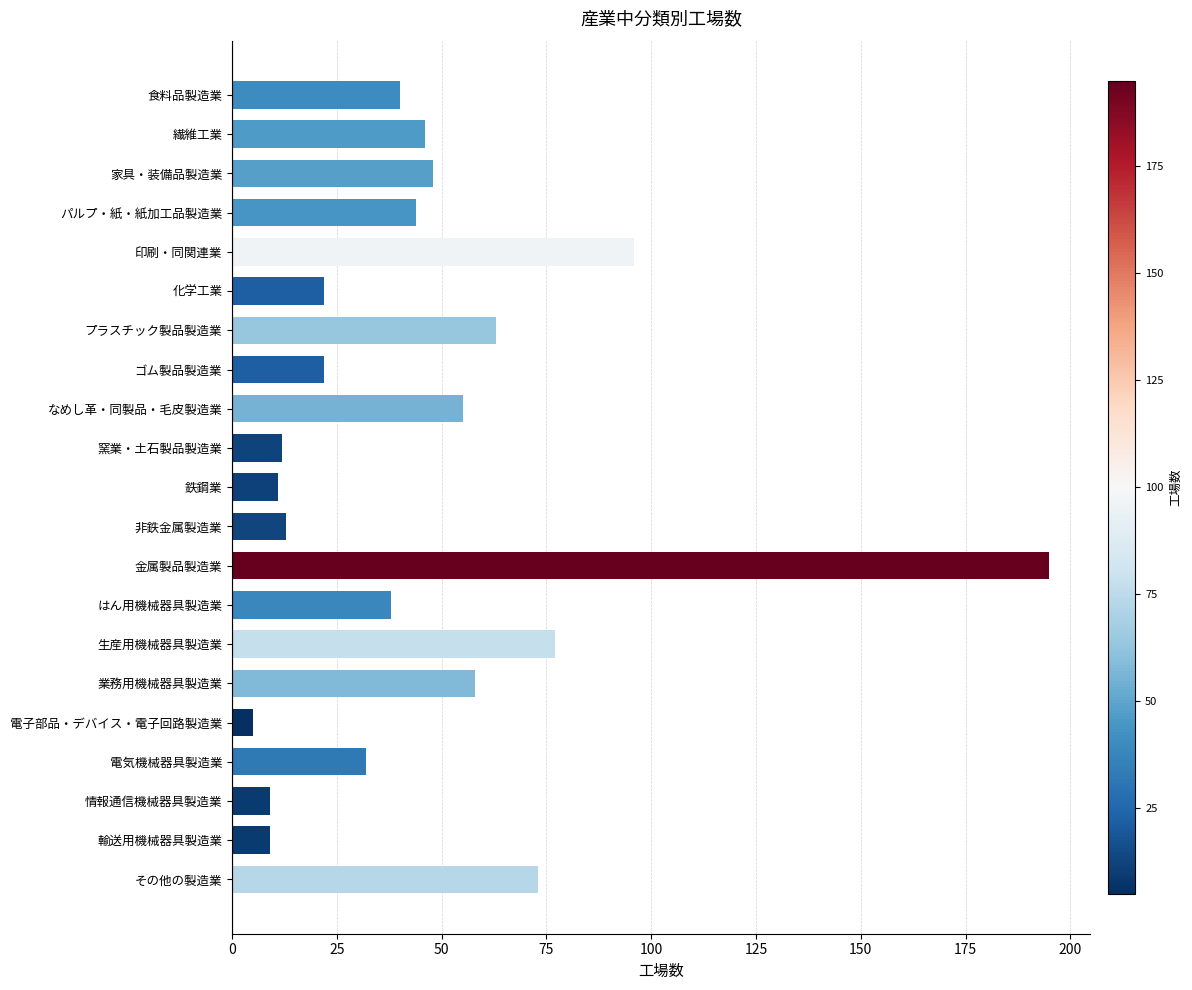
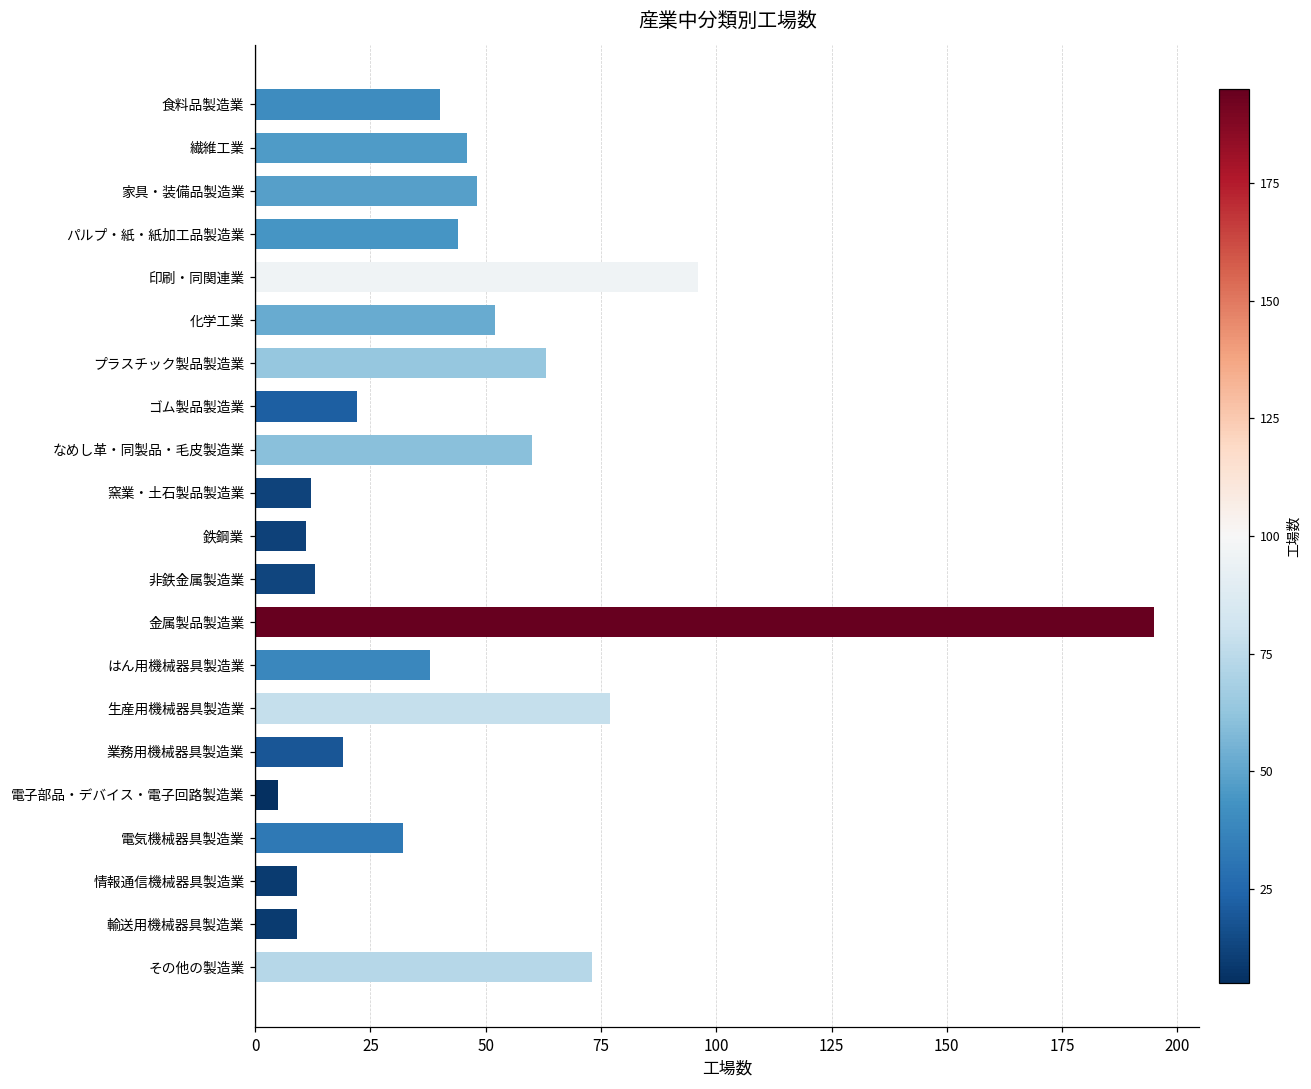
化学工業: 22 -> 52
なめし革・同製品・毛皮製造業: 55 -> 60
業務用機械器具製造業: 58 -> 19
